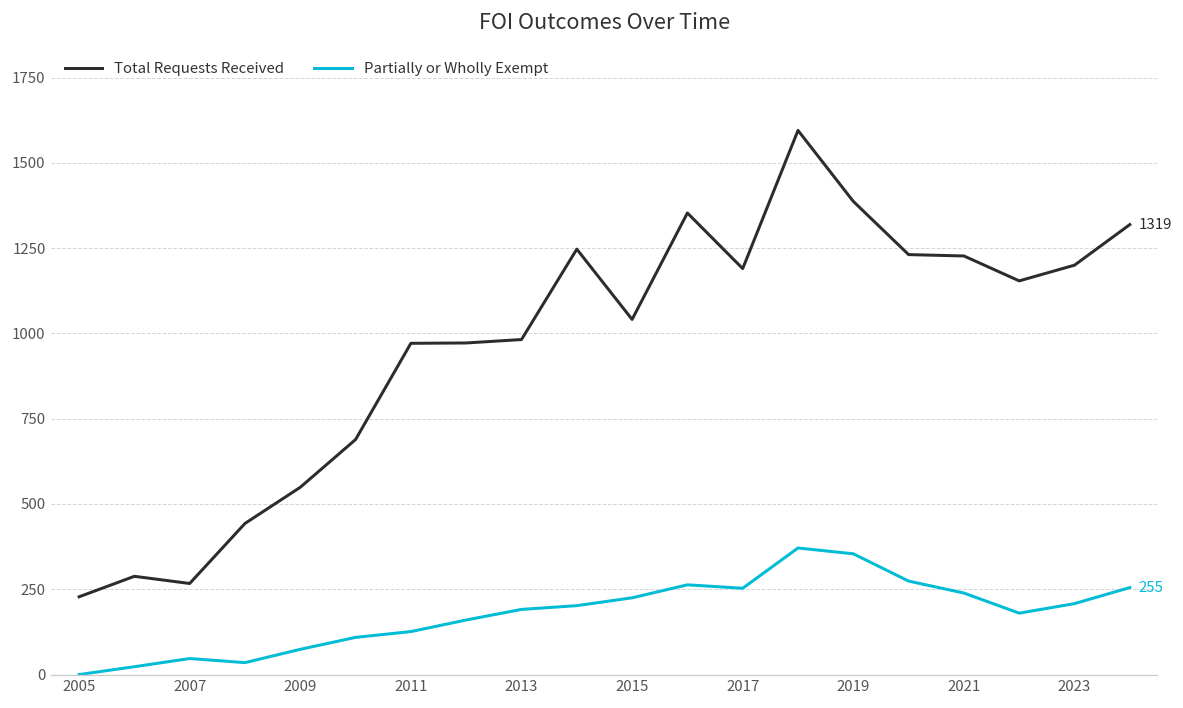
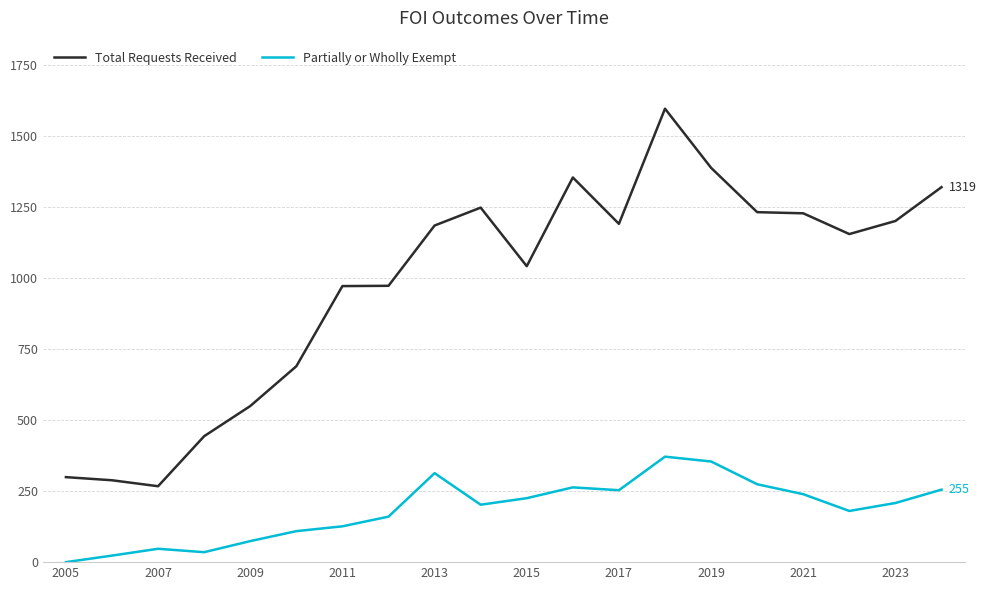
Total Requests Received, 2005: 230 -> 300
Total Requests Received, 2013: 980 -> 1180
Partially or Wholly Exempt, 2013: 190 -> 310
